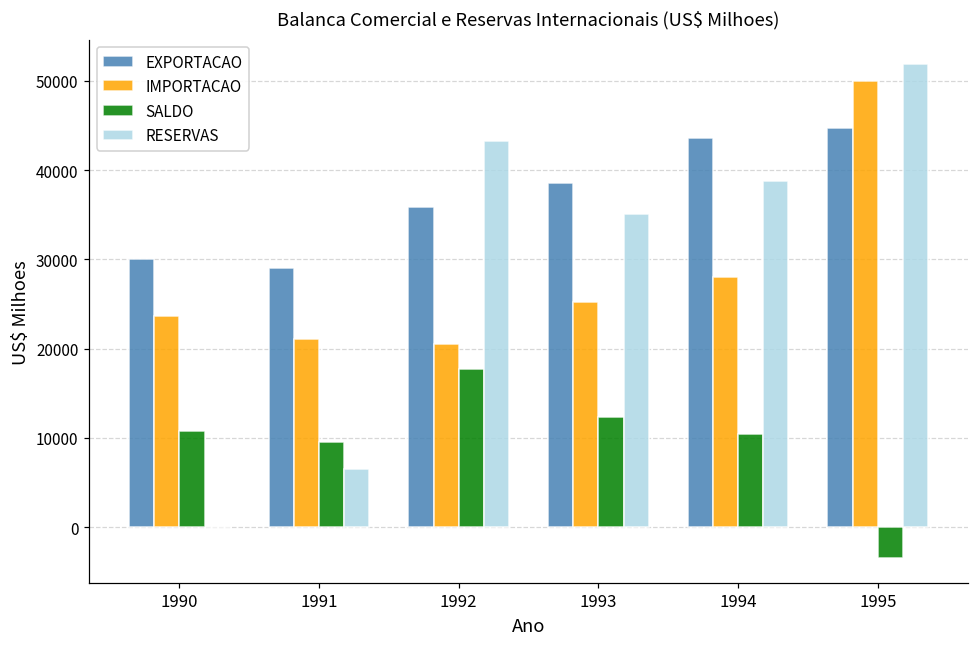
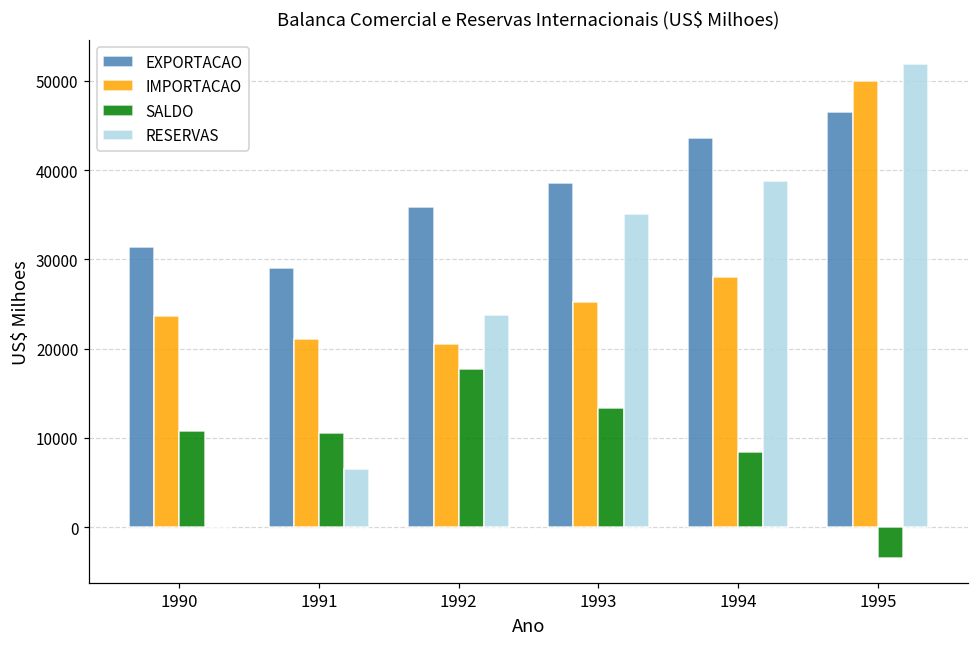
EXPORTACAO, 1990: 30000 -> 31000
SALDO, 1991: 10000 -> 11000
RESERVAS, 1992: 43000 -> 24000
SALDO, 1993: 12000 -> 13000
SALDO, 1994: 10000 -> 8000
EXPORTACAO, 1995: 45000 -> 47000
